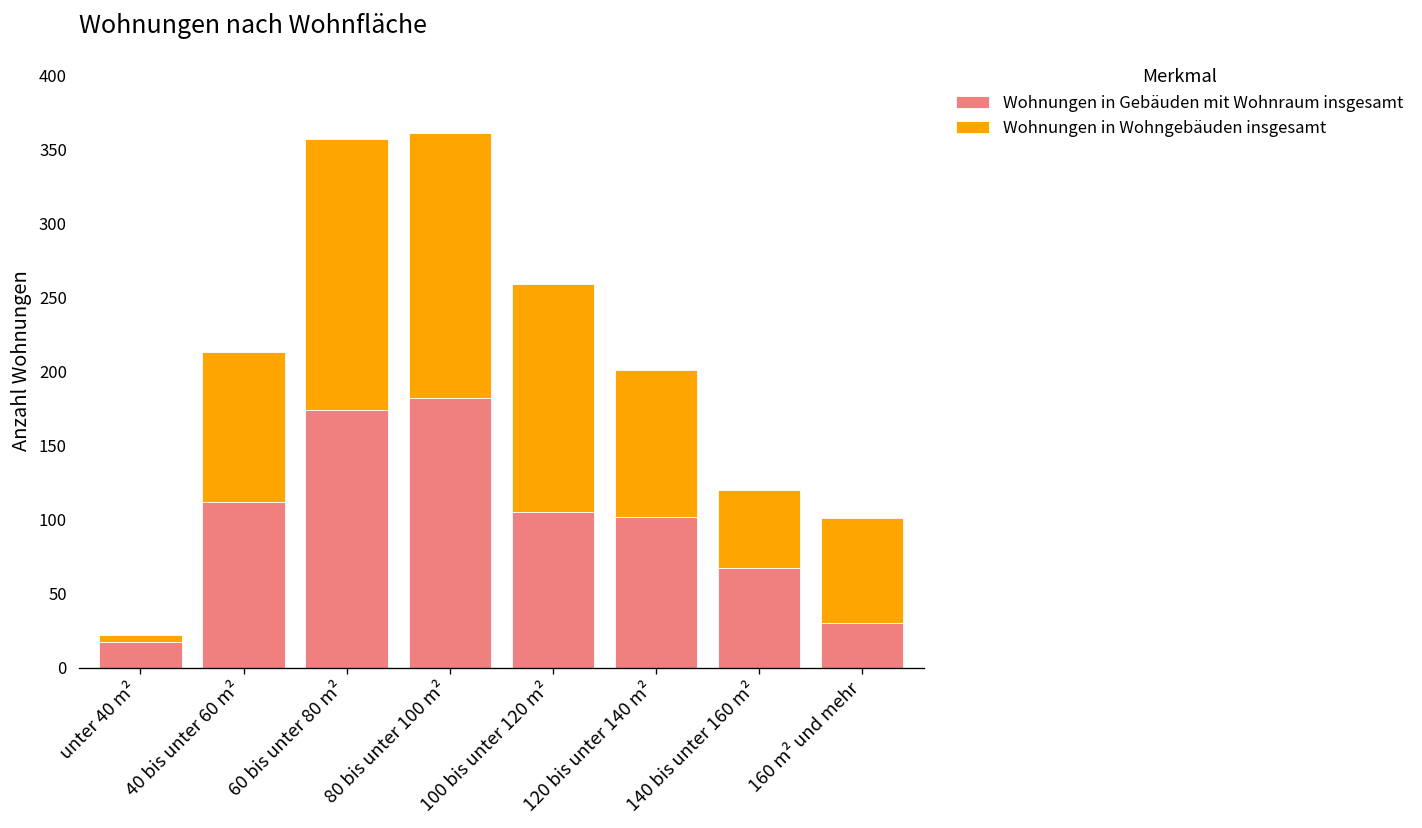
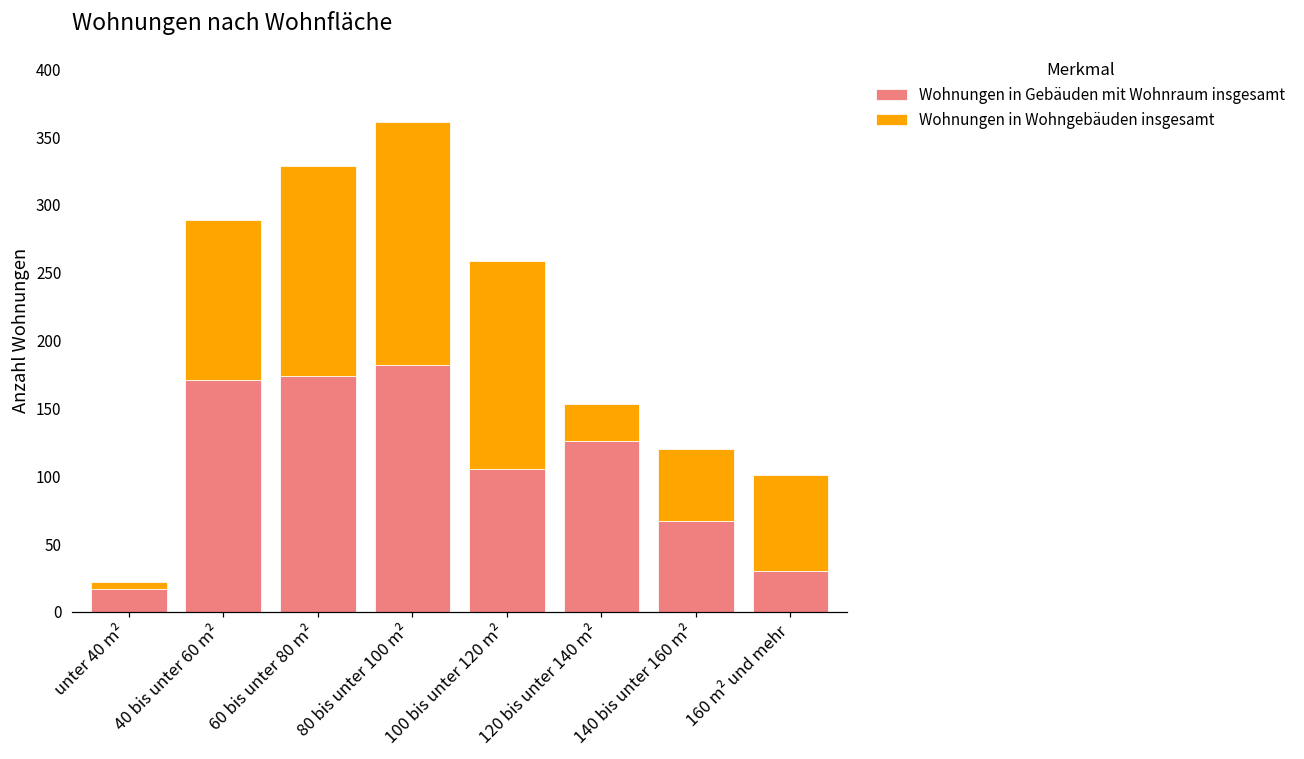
Wohnungen in Gebäuden mit Wohnraum insgesamt, 40 bis unter 60 m²: 112 -> 171
Wohnungen in Wohngebäuden insgesamt, 40 bis unter 60 m²: 101 -> 118
Wohnungen in Wohngebäuden insgesamt, 60 bis unter 80 m²: 183 -> 155
Wohnungen in Gebäuden mit Wohnraum insgesamt, 120 bis unter 140 m²: 102 -> 126
Wohnungen in Wohngebäuden insgesamt, 120 bis unter 140 m²: 99 -> 27
